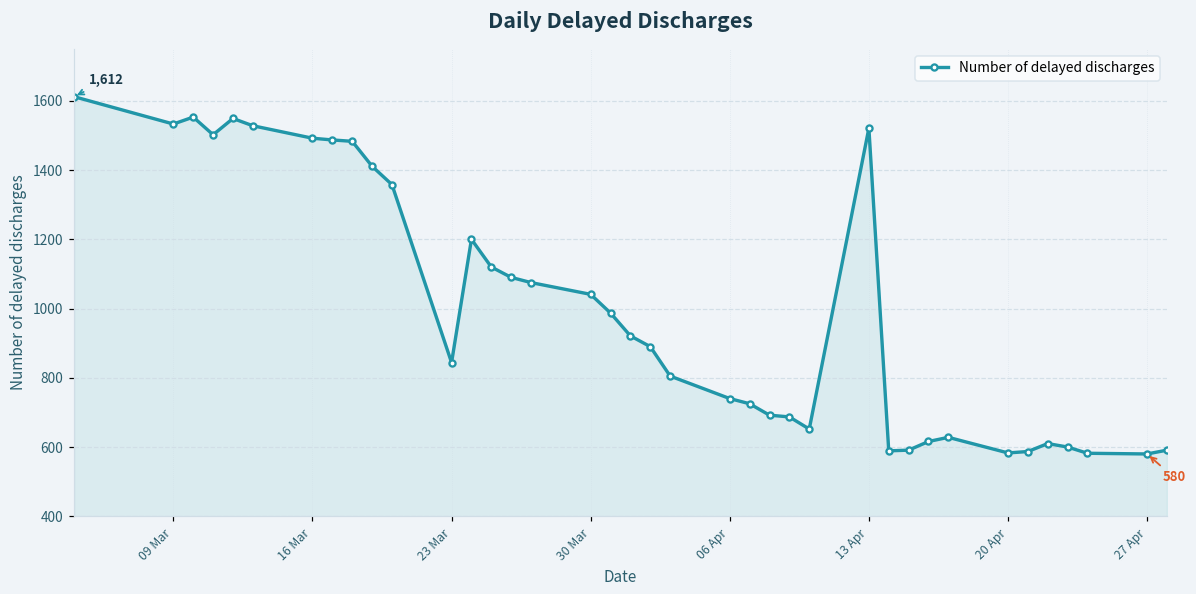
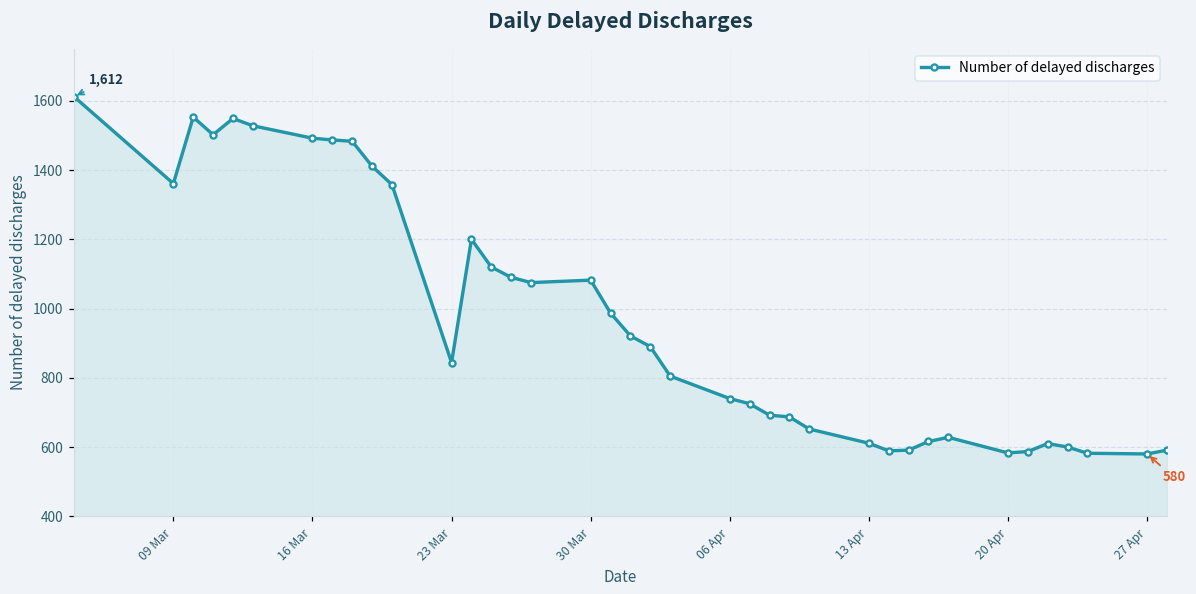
09 Mar: 1530 -> 1360
30 Mar: 1040 -> 1080
13 Apr: 1520 -> 610
